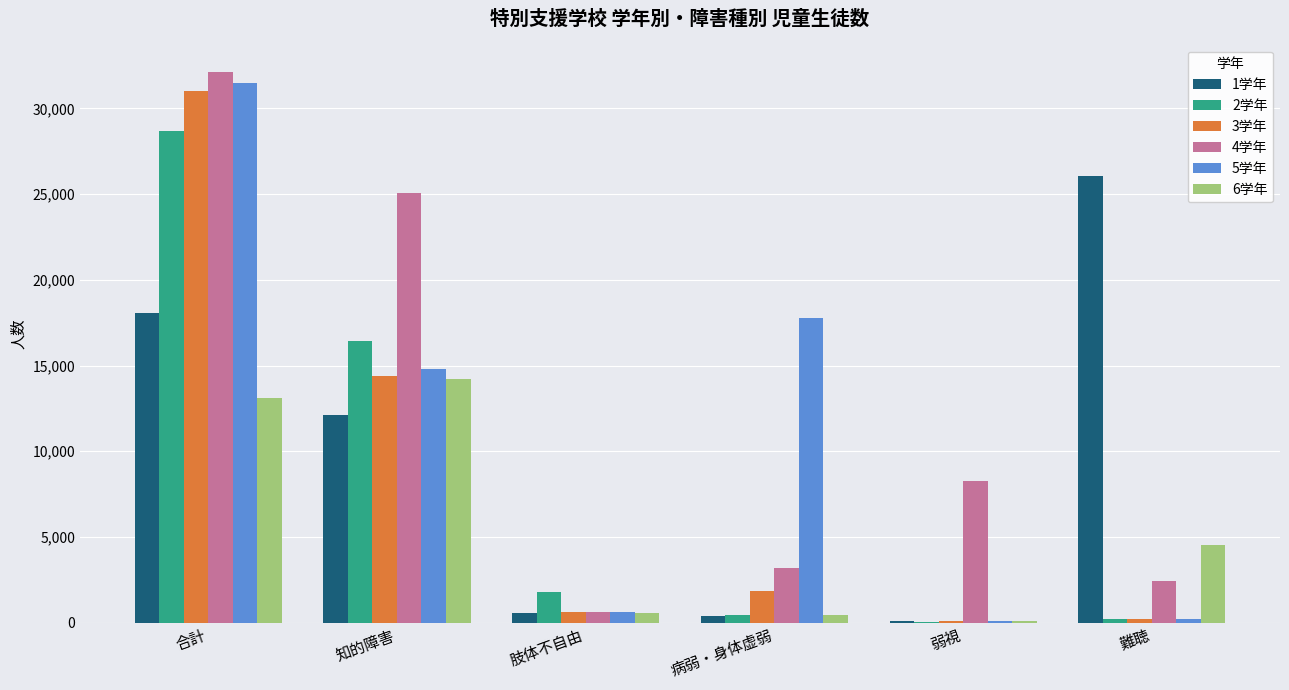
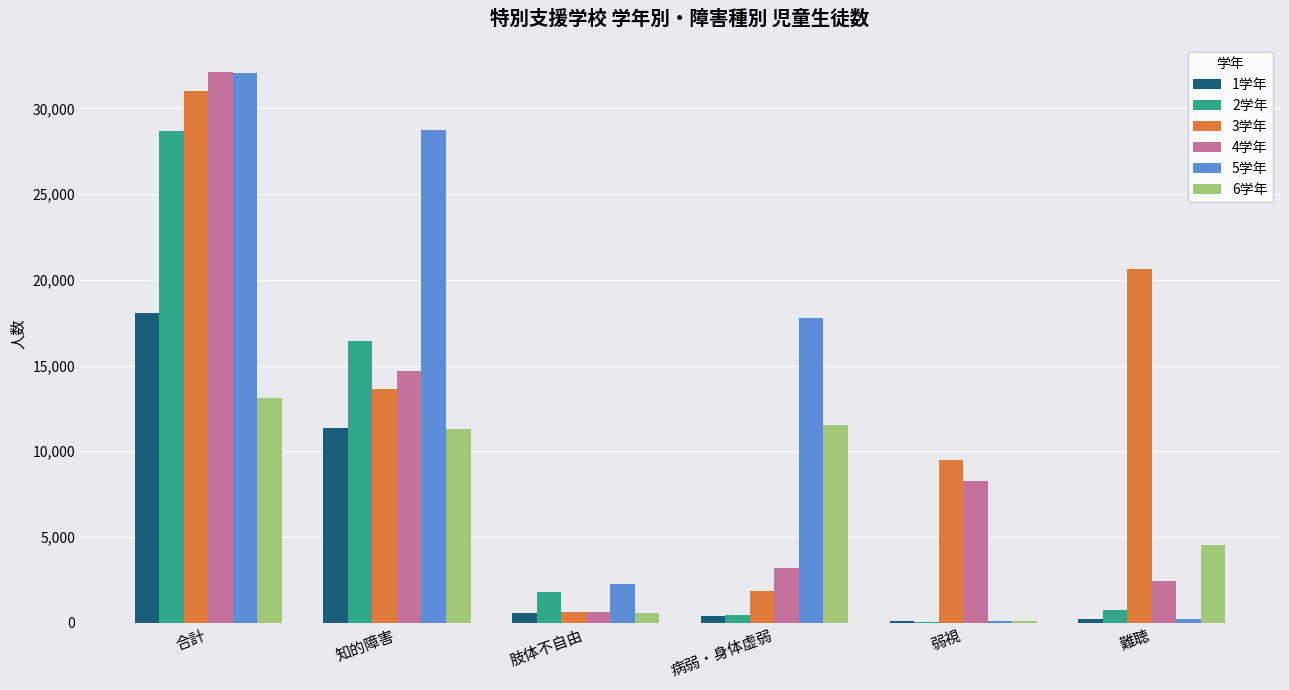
5学年, 合計: 31,500 -> 32,100
1学年, 知的障害: 12,100 -> 11,400
3学年, 知的障害: 14,400 -> 13,600
4学年, 知的障害: 25,000 -> 14,700
5学年, 知的障害: 14,800 -> 28,700
6学年, 知的障害: 14,200 -> 11,300
5学年, 肢体不自由: 600 -> 2,300
6学年, 病弱・身体虚弱: 500 -> 11,600
3学年, 弱視: 100 -> 9,500
1学年, 難聴: 26,100 -> 200
2学年, 難聴: 200 -> 700
3学年, 難聴: 200 -> 20,600
